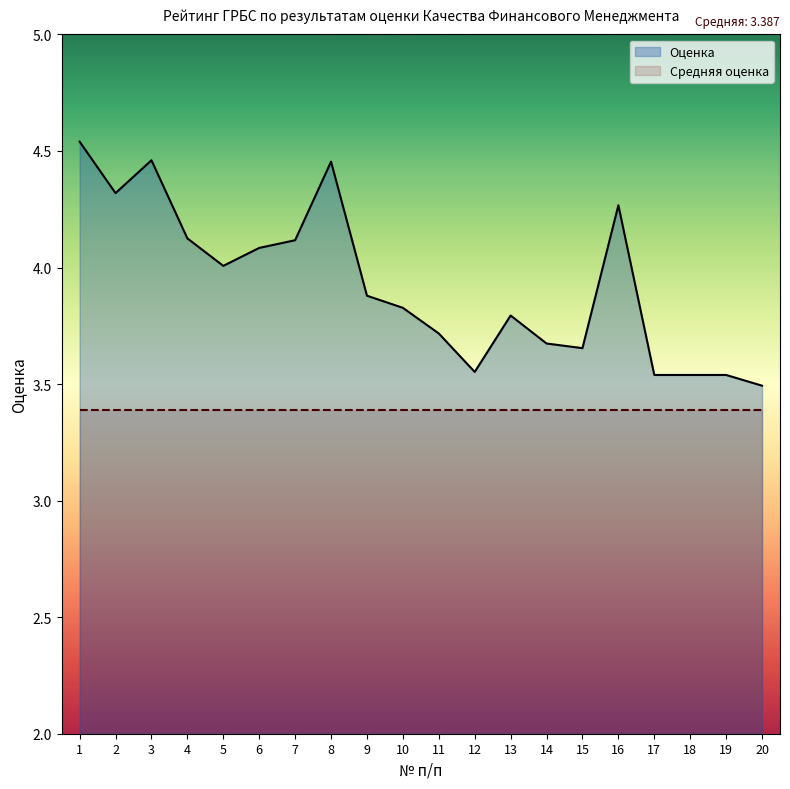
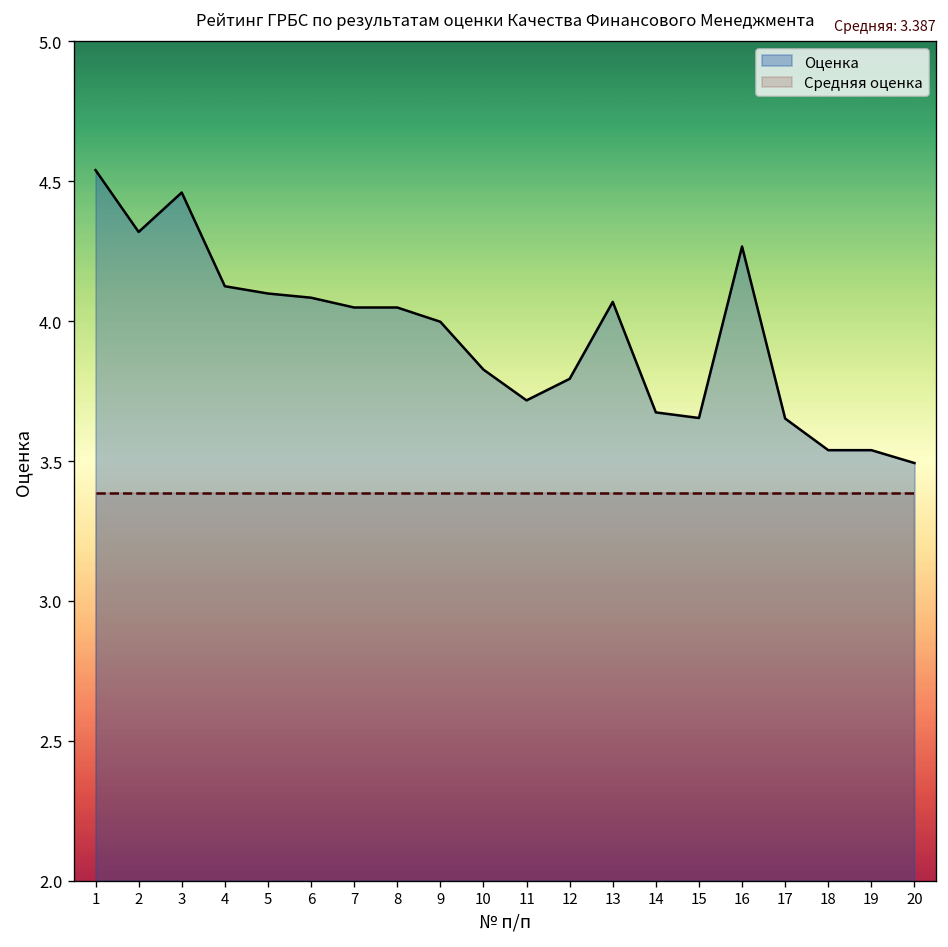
Оценка, 5: 4.01 -> 4.10
Оценка, 7: 4.12 -> 4.05
Оценка, 8: 4.45 -> 4.05
Оценка, 9: 3.88 -> 4.00
Оценка, 12: 3.55 -> 3.79
Оценка, 13: 3.79 -> 4.07
Оценка, 17: 3.54 -> 3.65
